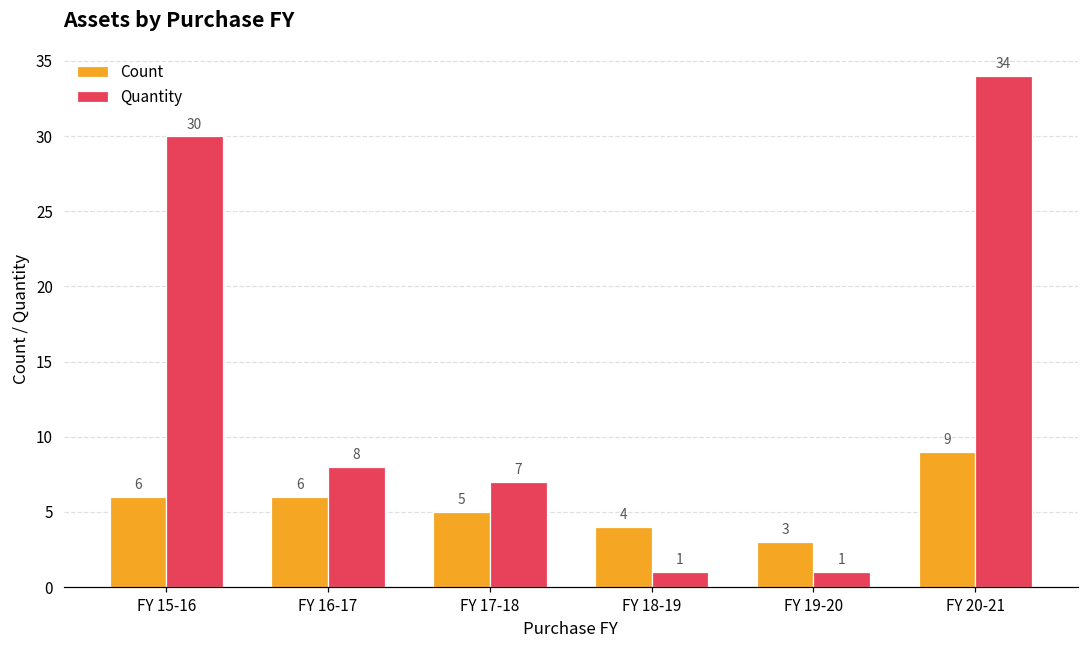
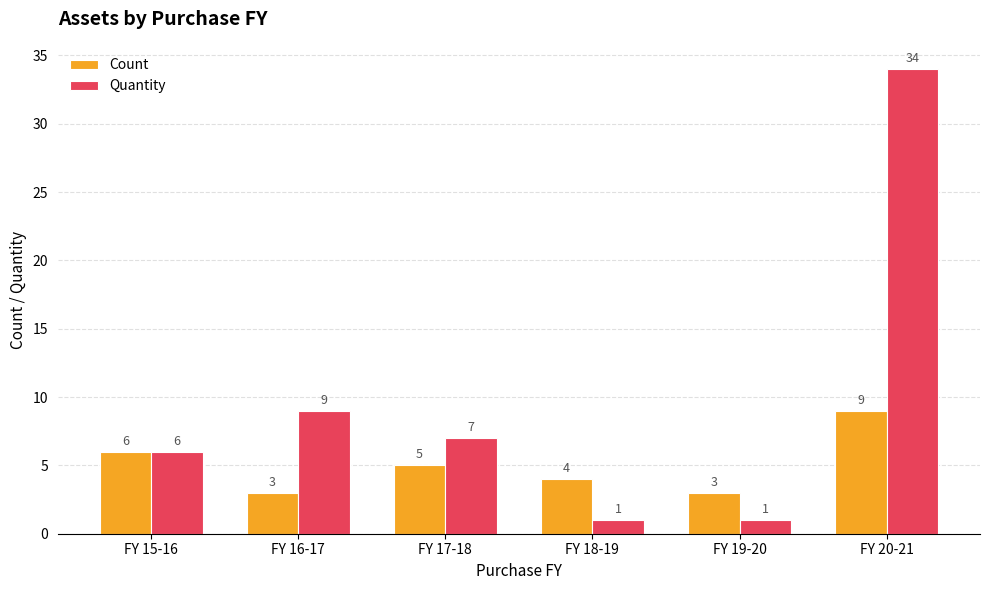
Quantity, FY 15-16: 30 -> 6
Count, FY 16-17: 6 -> 3
Quantity, FY 16-17: 8 -> 9
